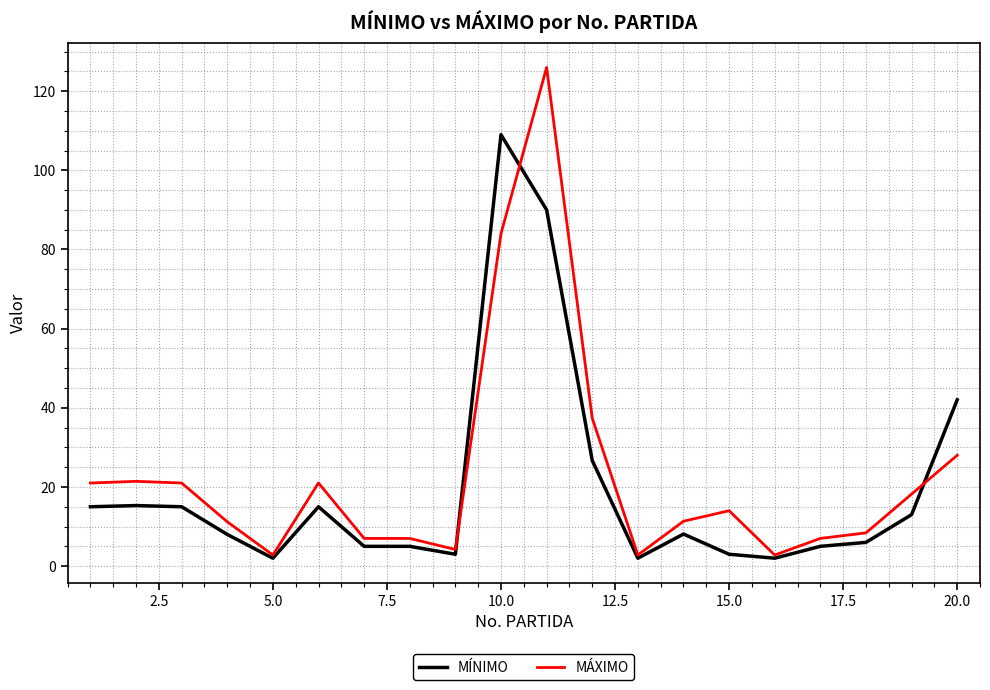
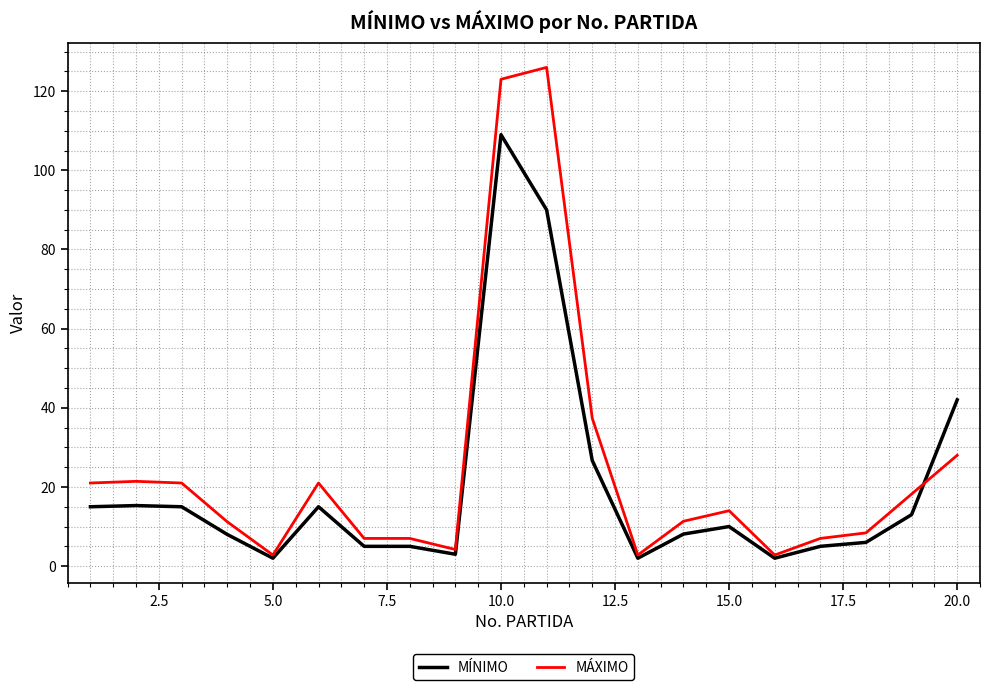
MÁXIMO, 10.0: 84 -> 123
MÍNIMO, 15.0: 3 -> 10
